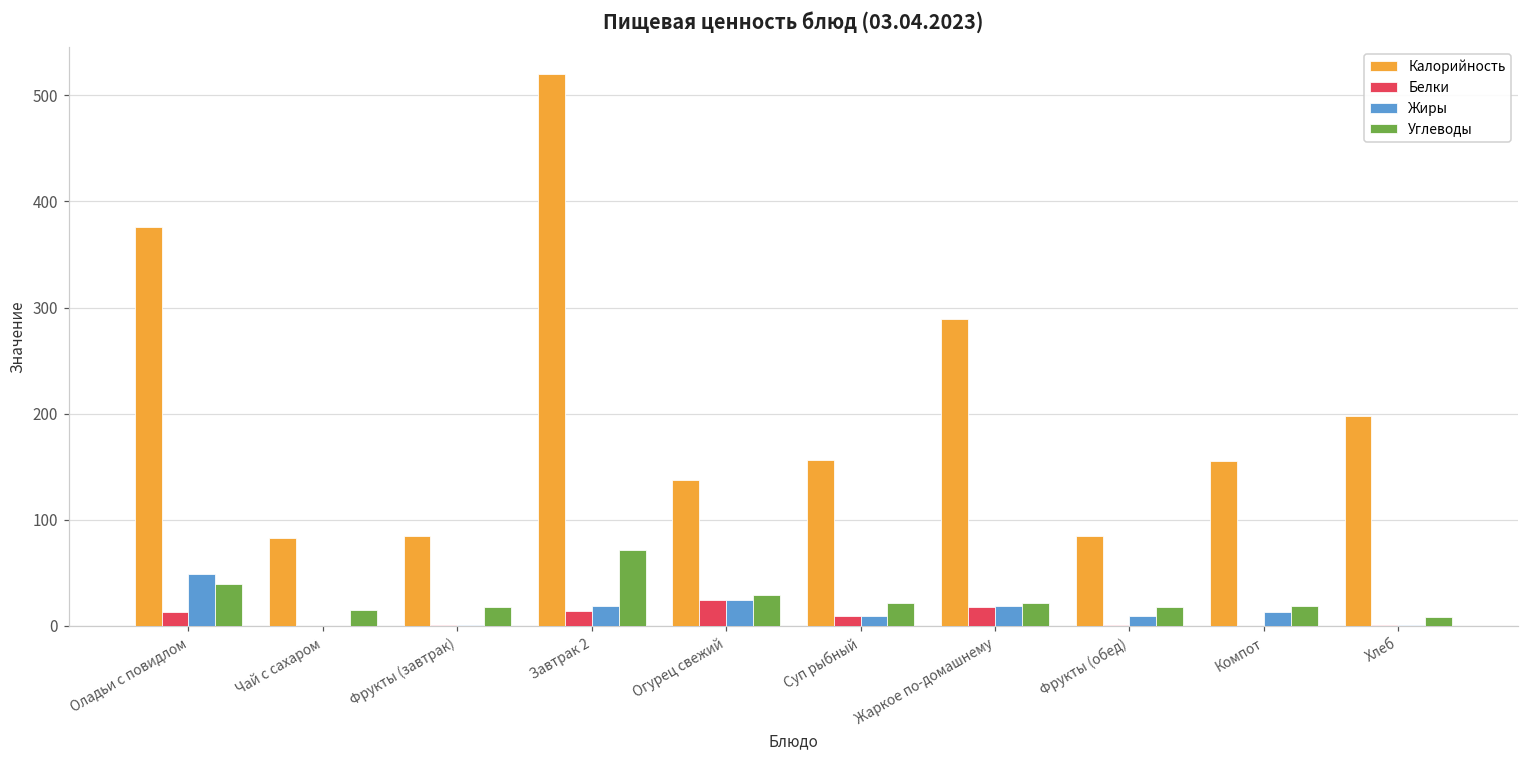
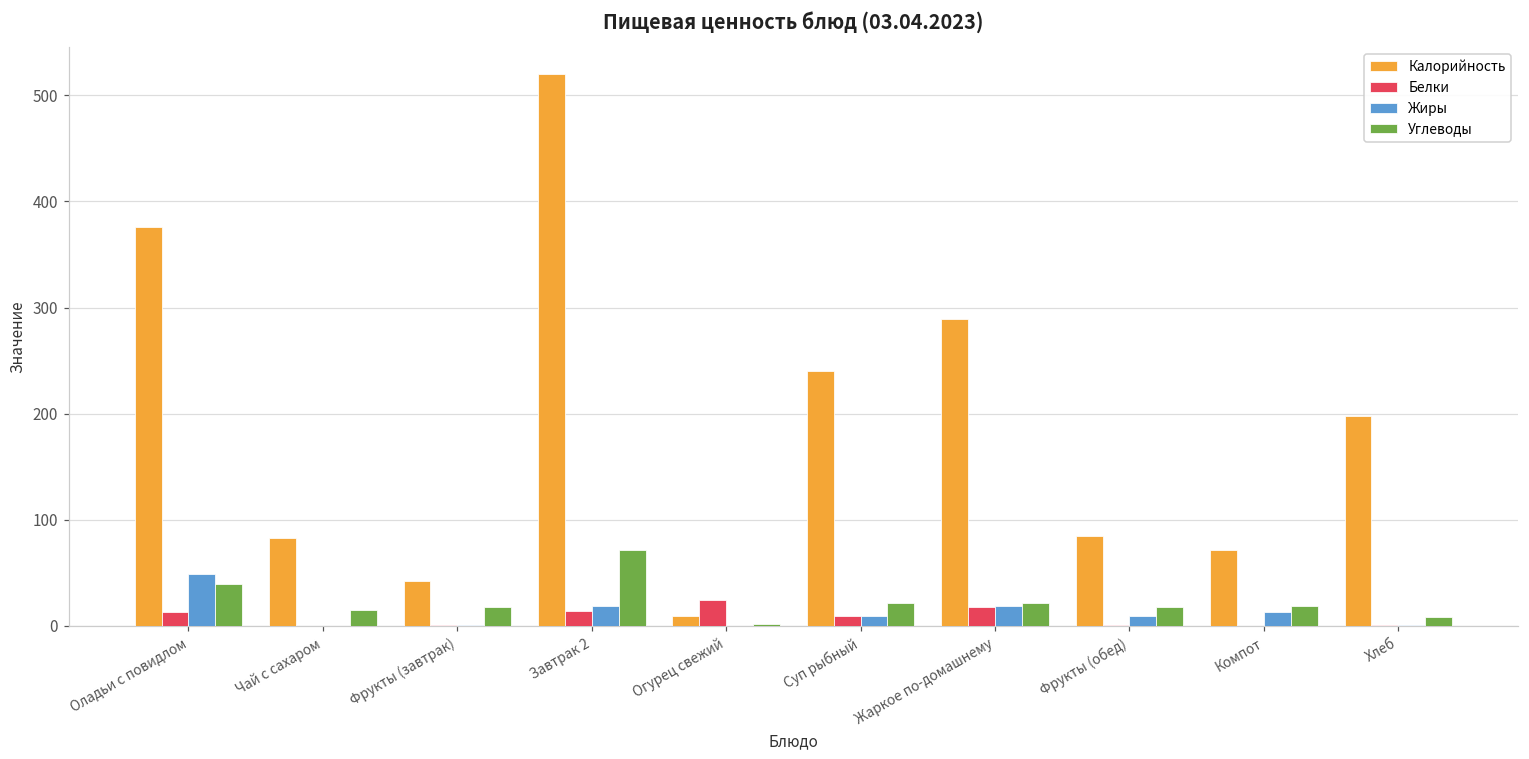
Калорийность, Фрукты (завтрак): 80 -> 40
Калорийность, Огурец свежий: 140 -> 10
Жиры, Огурец свежий: 20 -> 0
Углеводы, Огурец свежий: 30 -> 0
Калорийность, Суп рыбный: 160 -> 240
Калорийность, Компот: 160 -> 70
